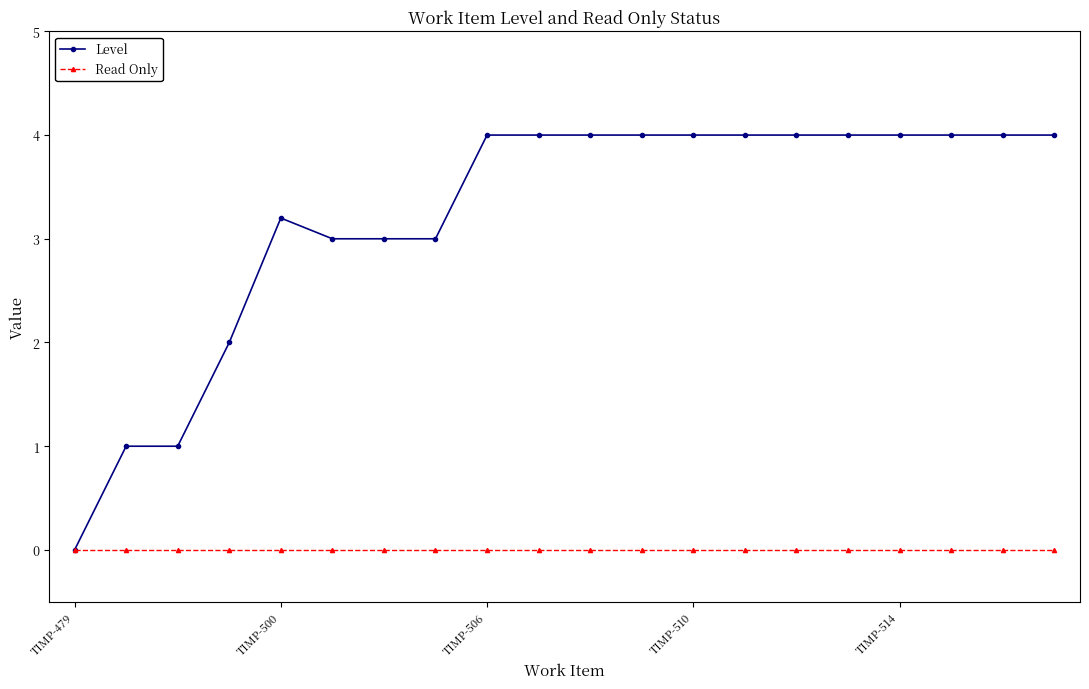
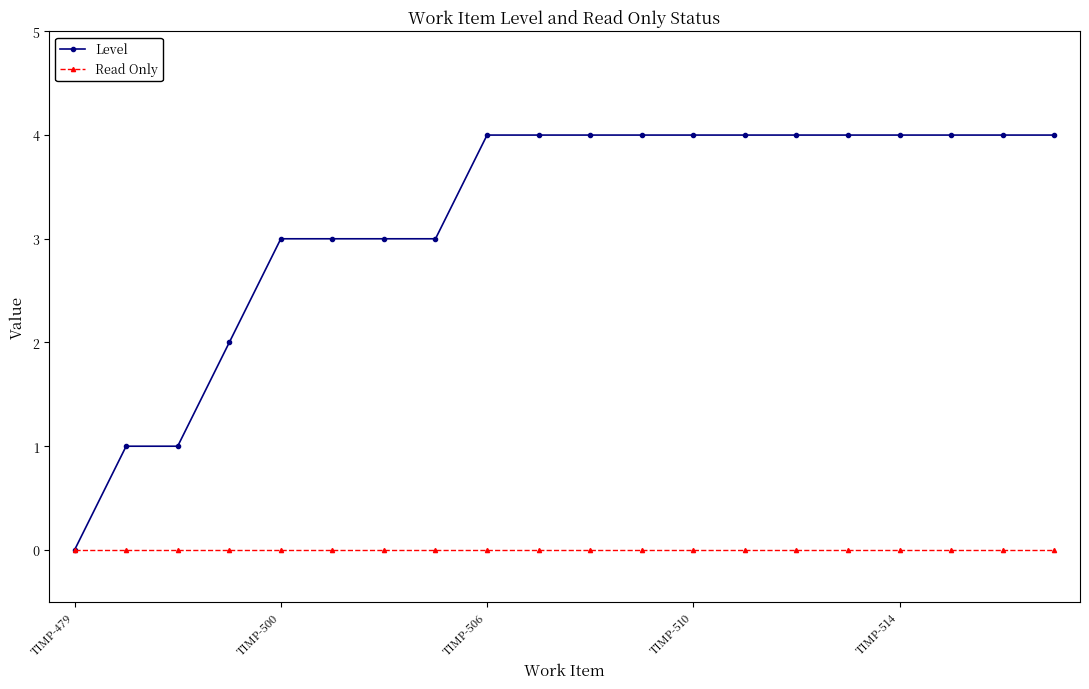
Level, TIMP-500: 3.2 -> 3.0
